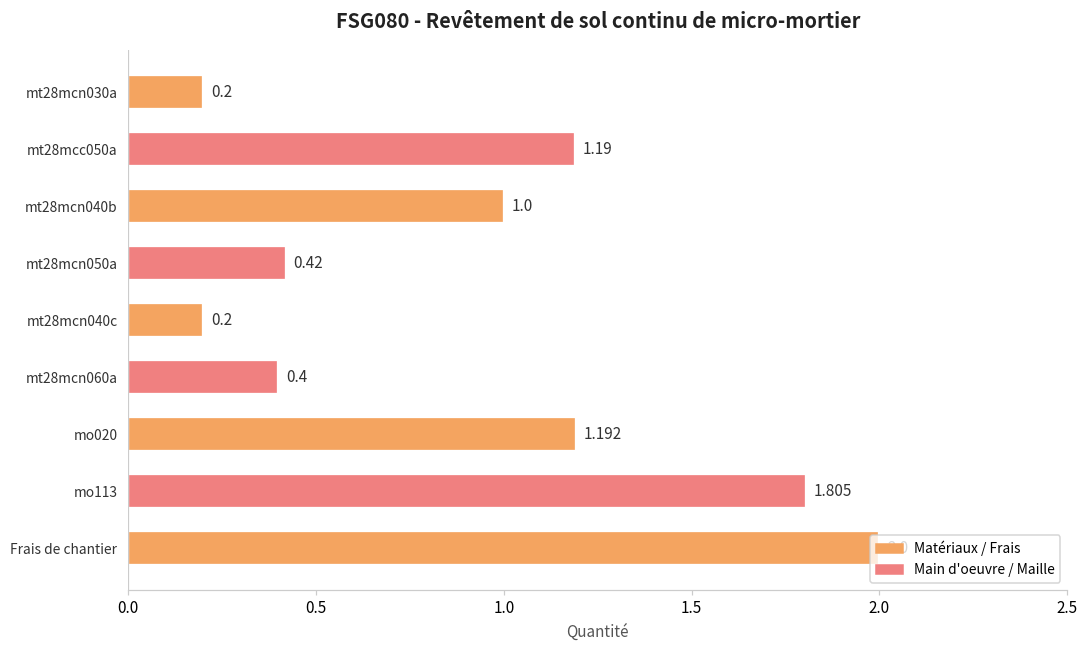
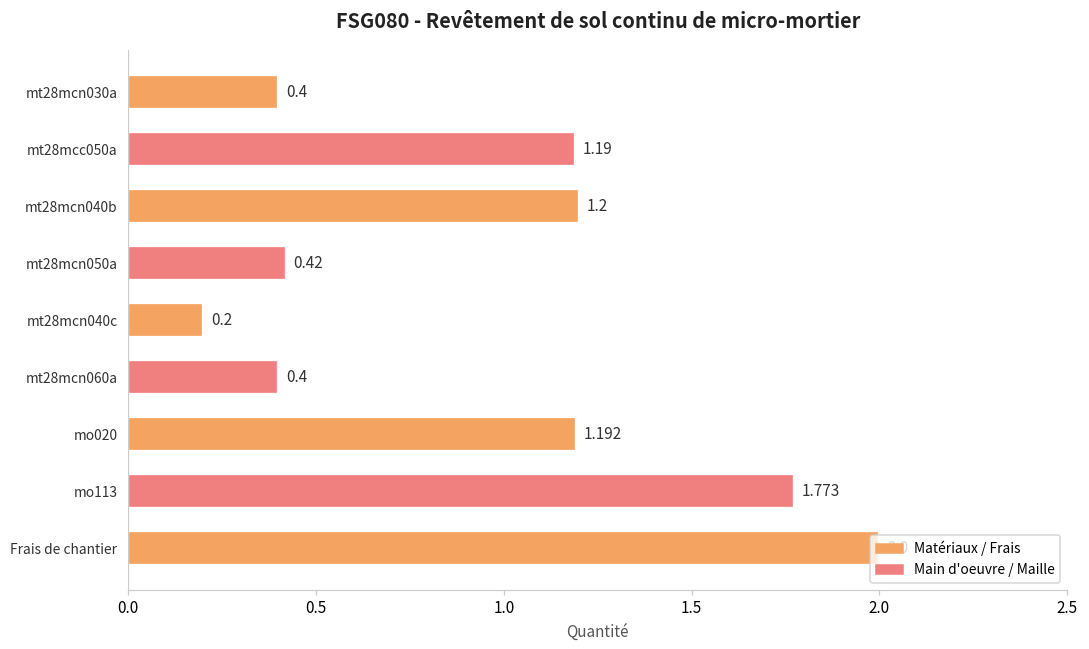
mt28mcn030a: 0.2 -> 0.4
mt28mcn040b: 1.0 -> 1.2
mo113: 1.805 -> 1.773
